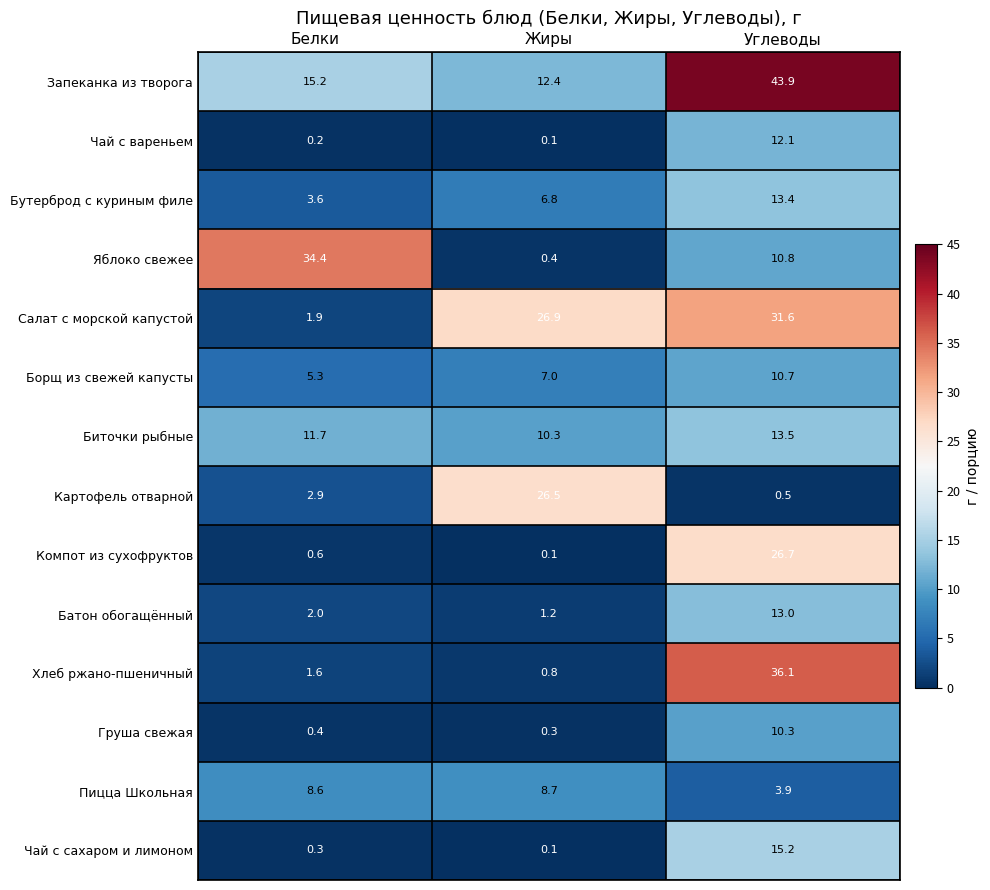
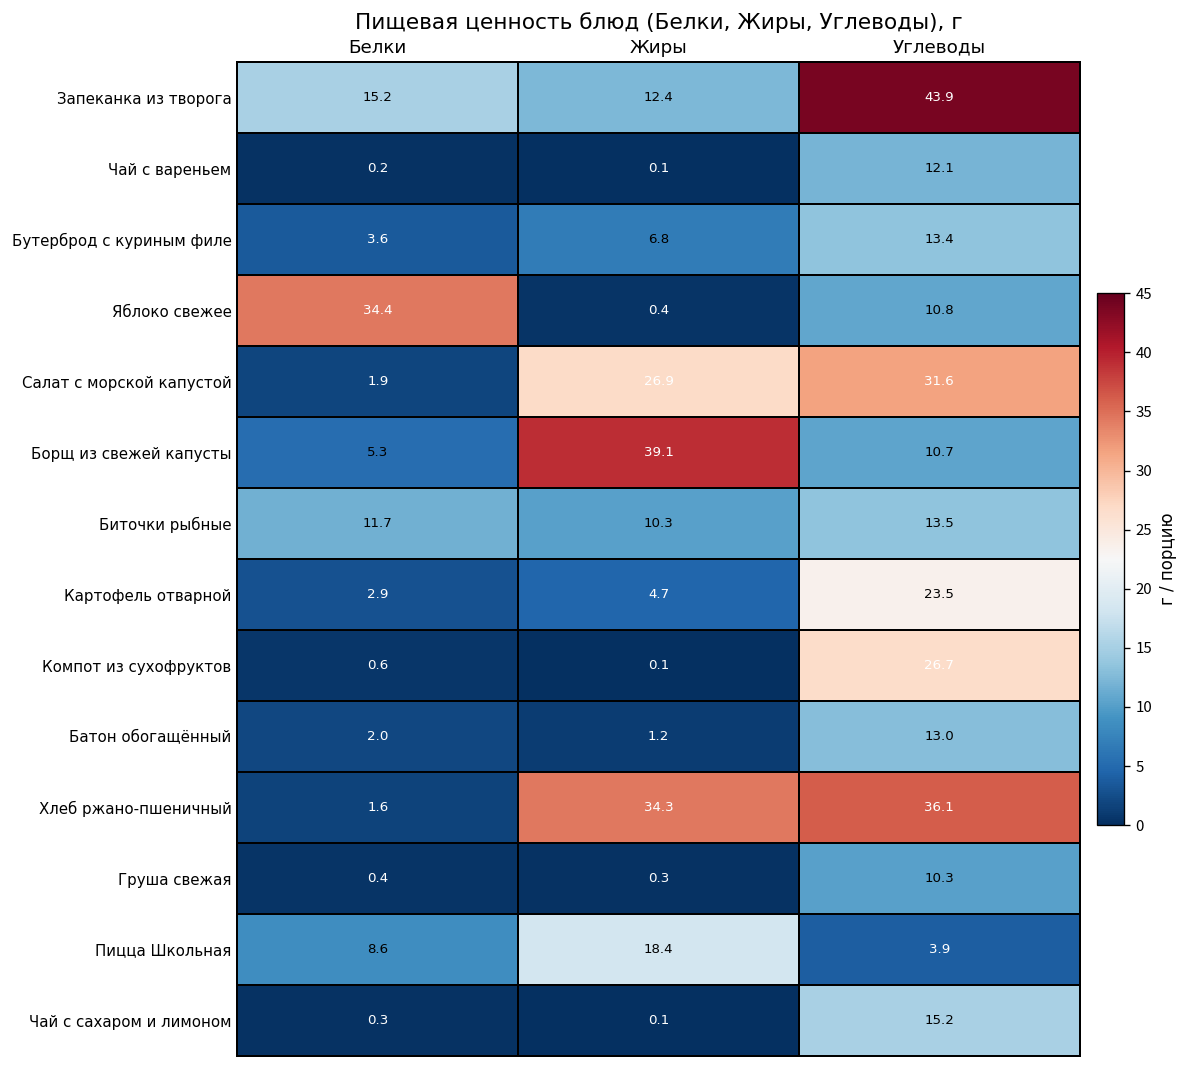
Борщ из свежей капусты, Жиры: 7.0 -> 39.1
Картофель отварной, Жиры: 26.5 -> 4.7
Картофель отварной, Углеводы: 0.5 -> 23.5
Хлеб ржано-пшеничный, Жиры: 0.8 -> 34.3
Пицца Школьная, Жиры: 8.7 -> 18.4
